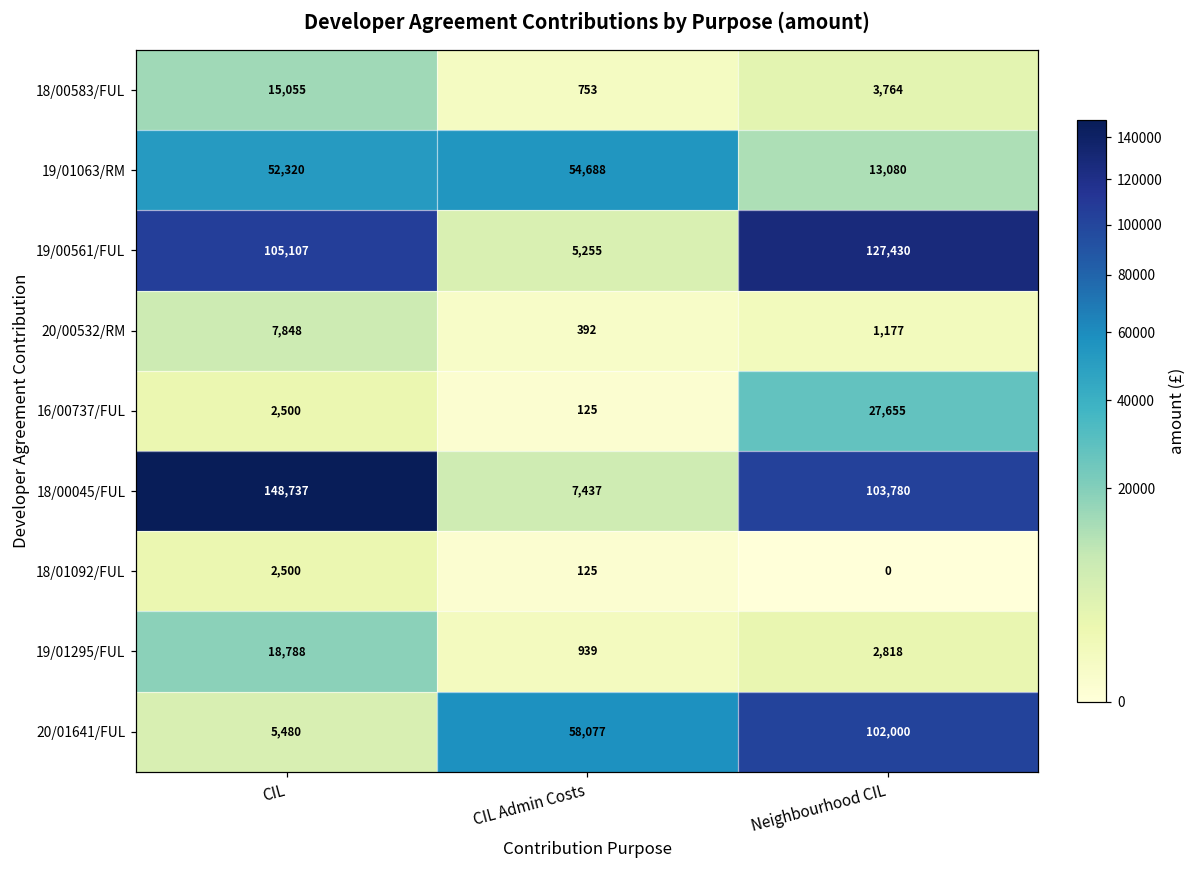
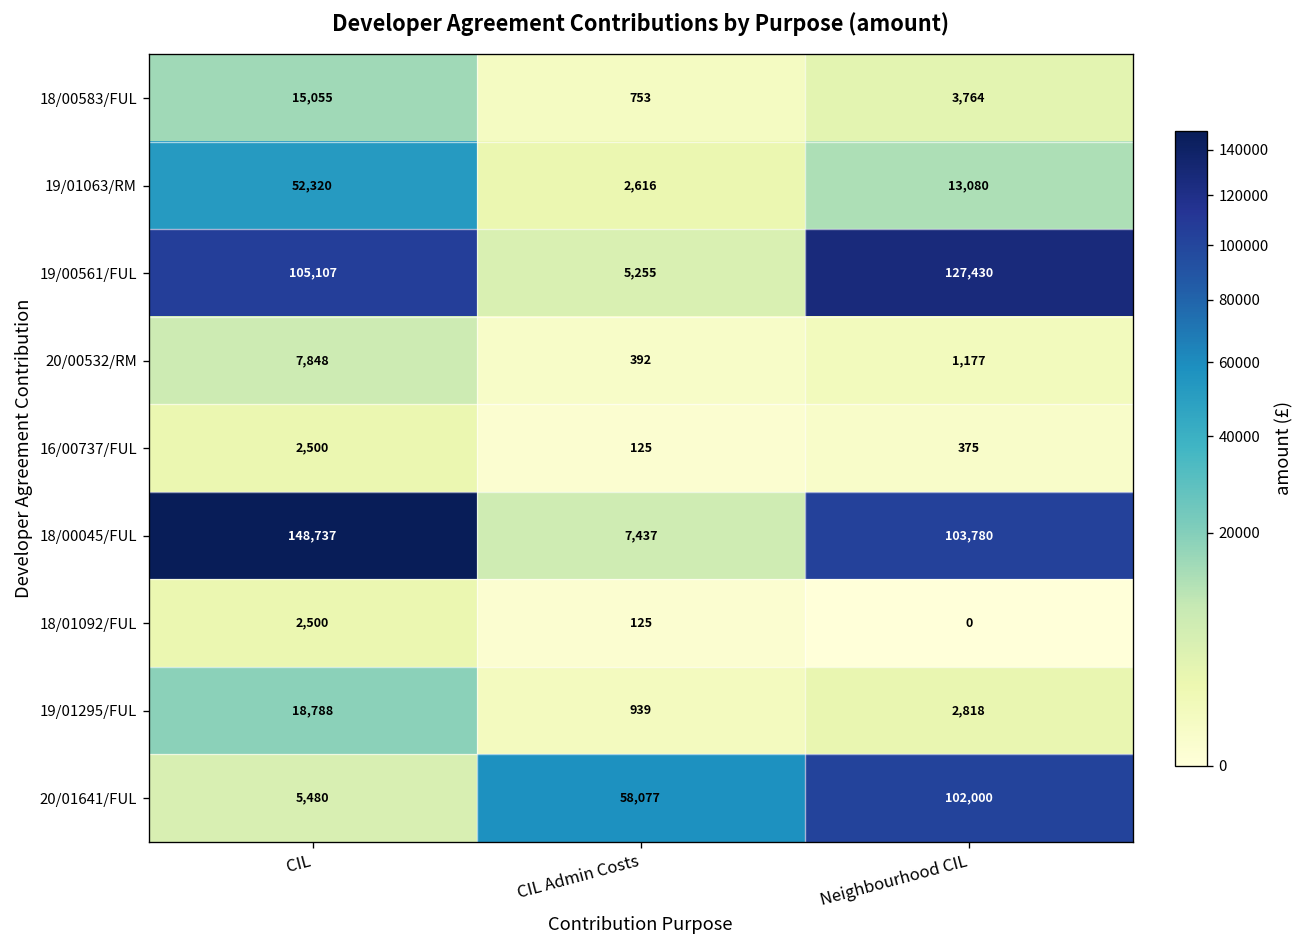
19/01063/RM, CIL Admin Costs: 54,688 -> 2,616
16/00737/FUL, Neighbourhood CIL: 27,655 -> 375
